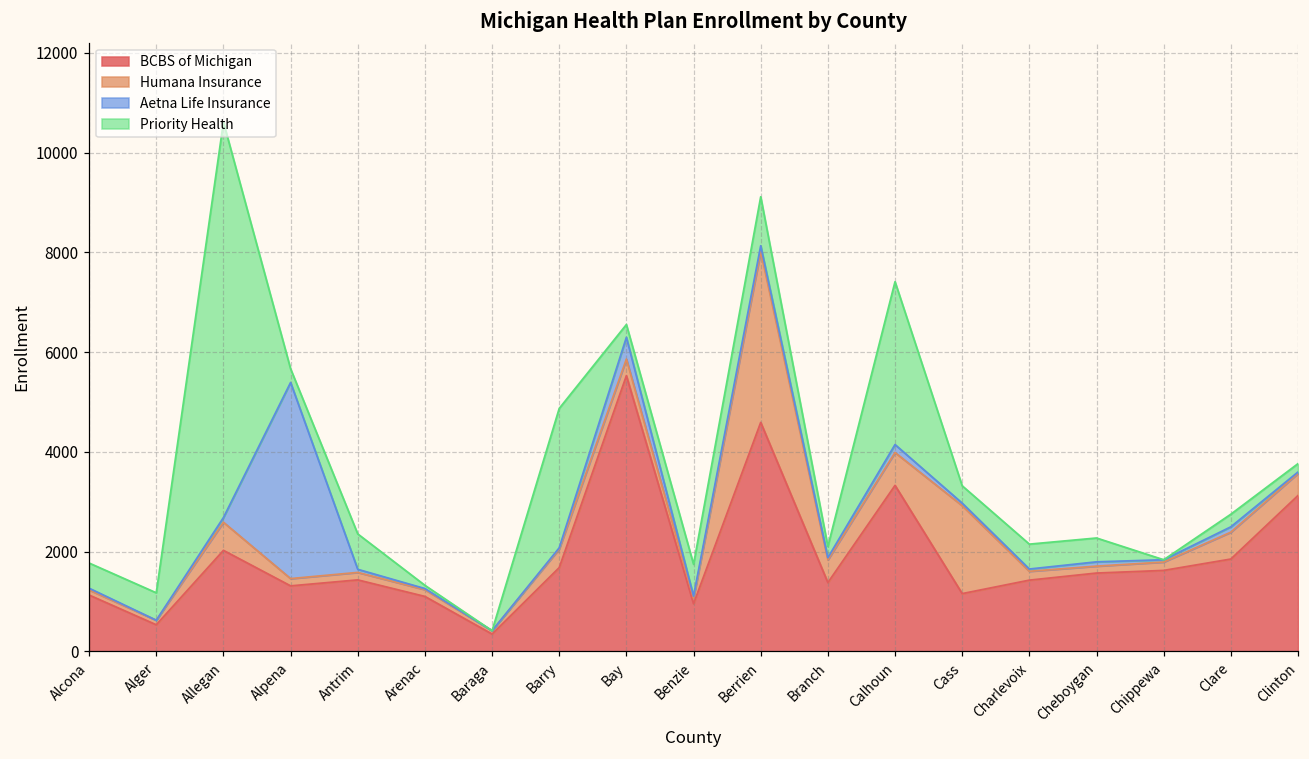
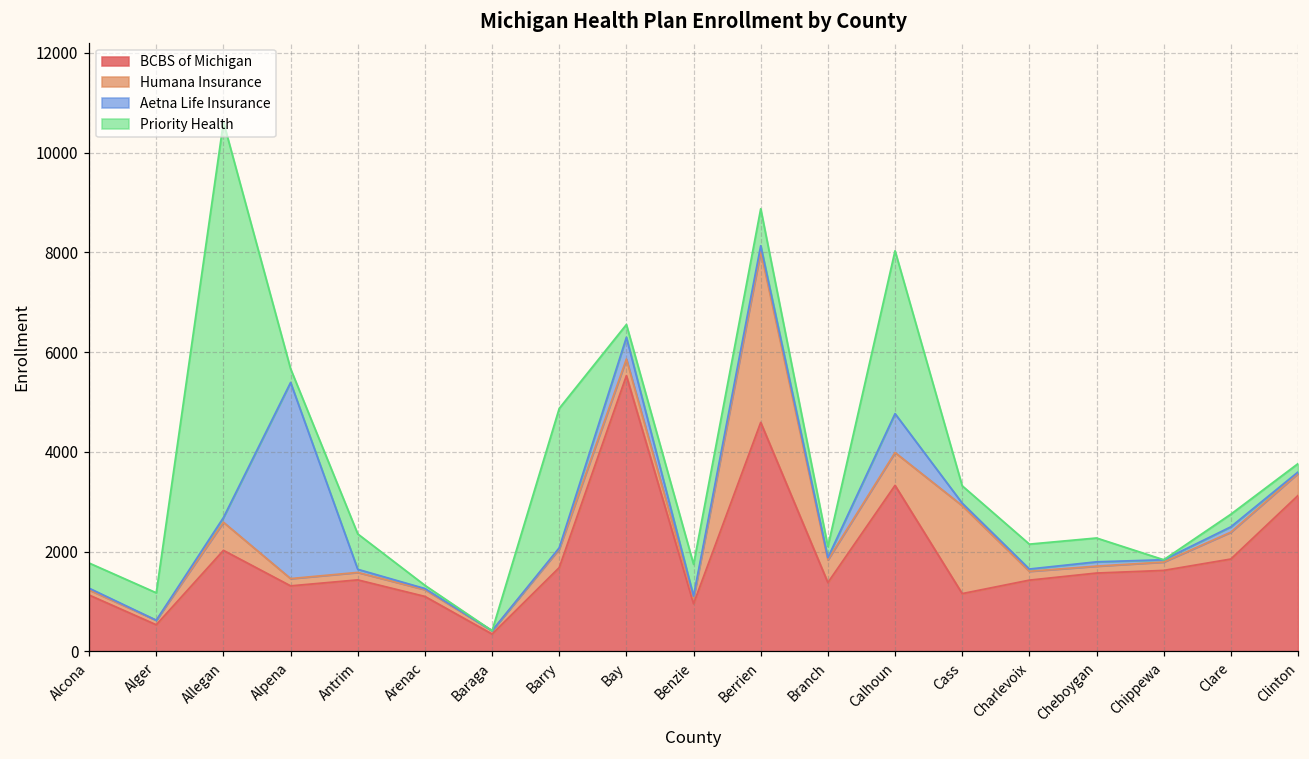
Priority Health, Berrien: 1000 -> 700
Aetna Life Insurance, Calhoun: 200 -> 800
